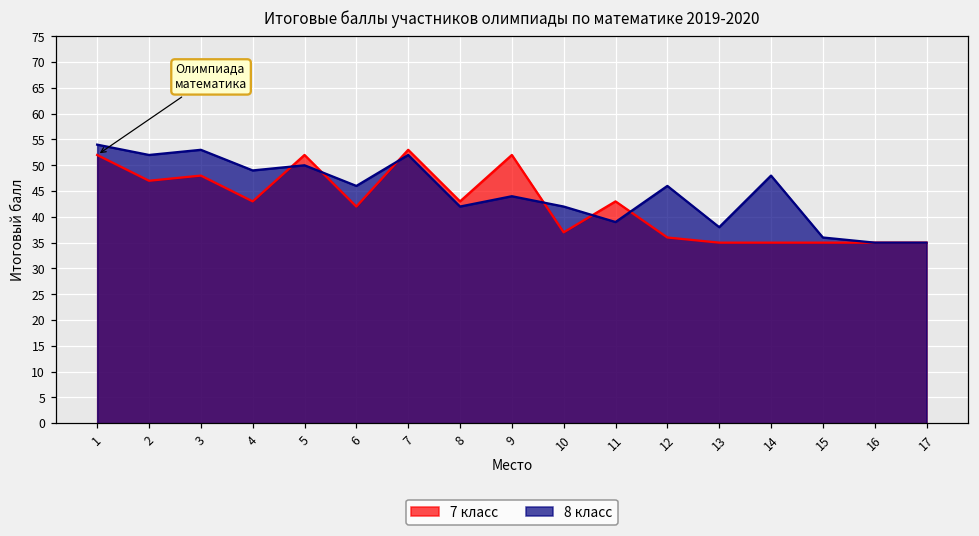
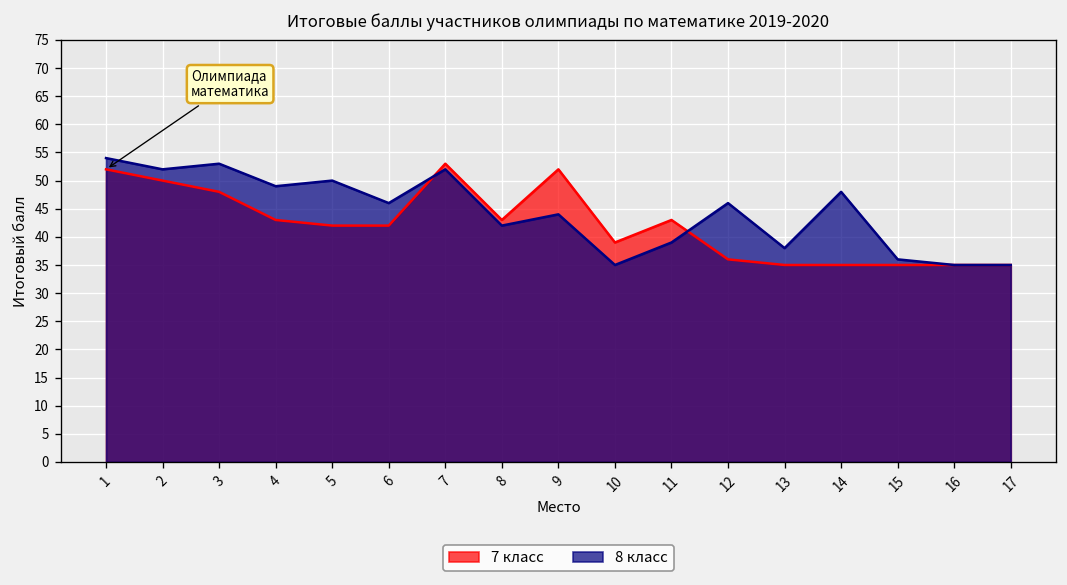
7 класс, 2: 47 -> 50
7 класс, 5: 52 -> 42
7 класс, 10: 37 -> 39
8 класс, 10: 42 -> 35
